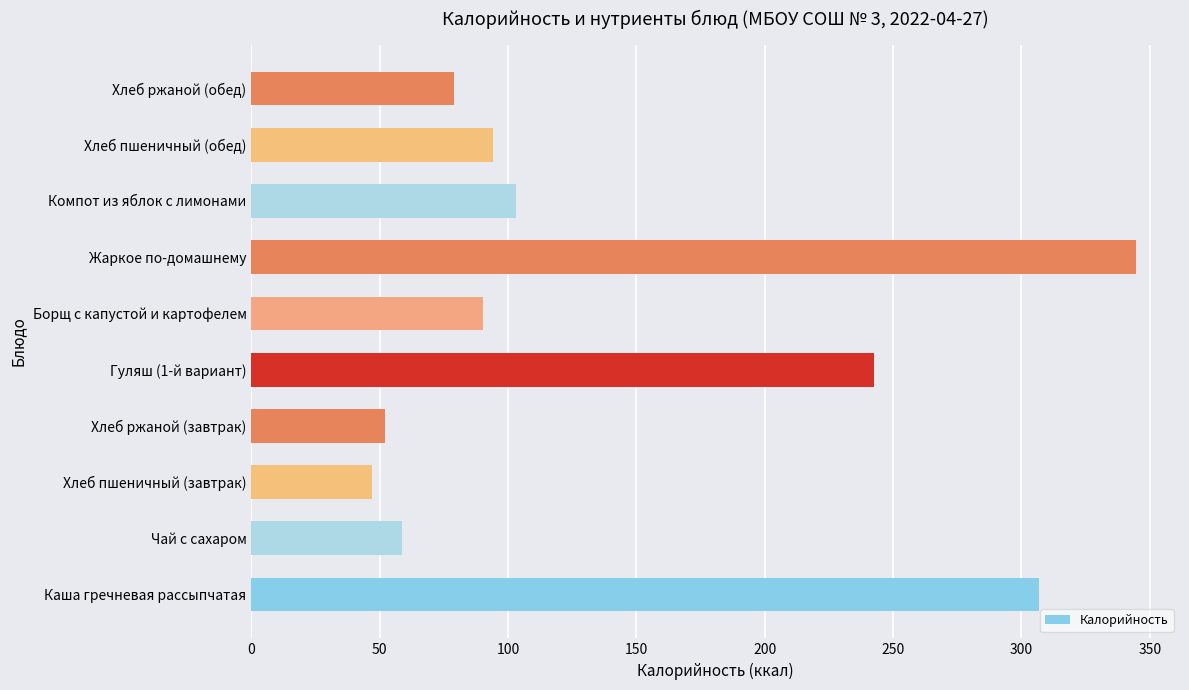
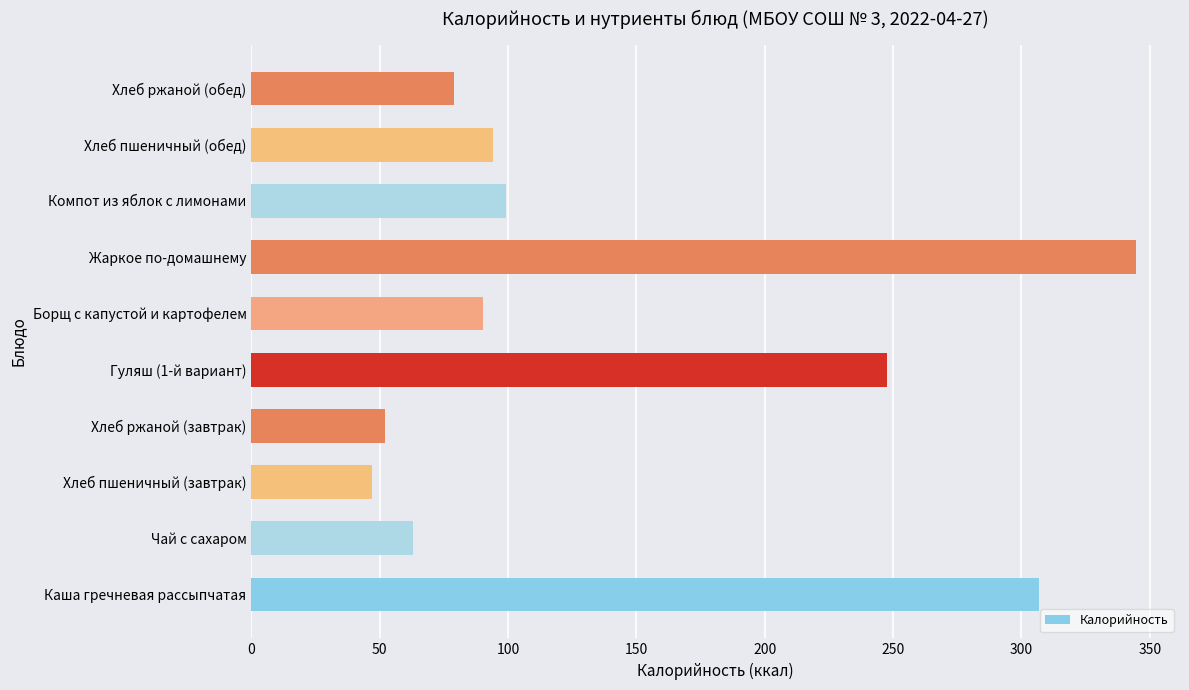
Компот из яблок с лимонами: 103 -> 99
Гуляш (1-й вариант): 243 -> 248
Чай с сахаром: 59 -> 63
